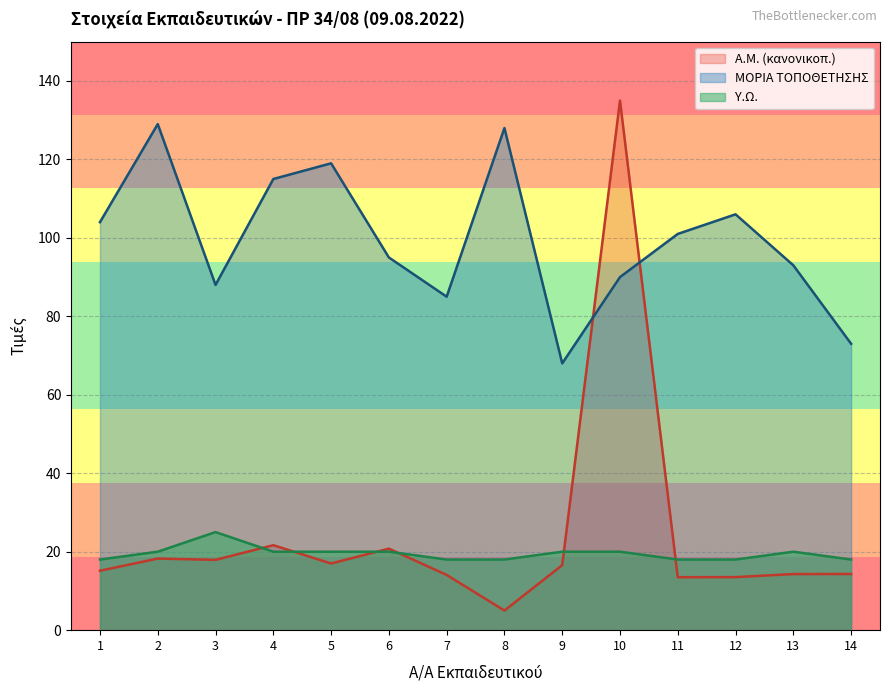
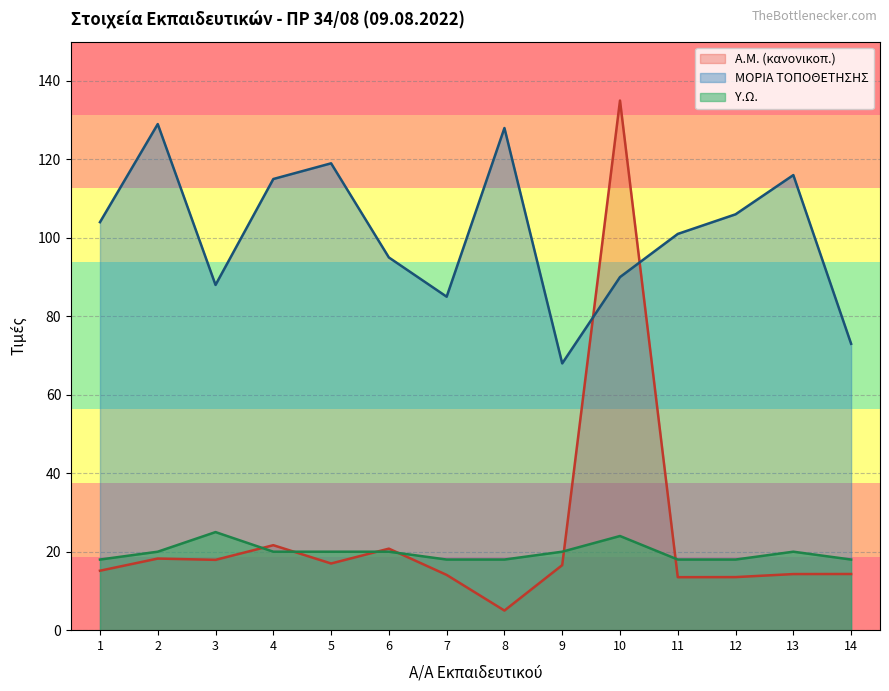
Υ.Ω., 10: 20 -> 24
ΜΟΡΙΑ ΤΟΠΟΘΕΤΗΣΗΣ, 13: 93 -> 116
